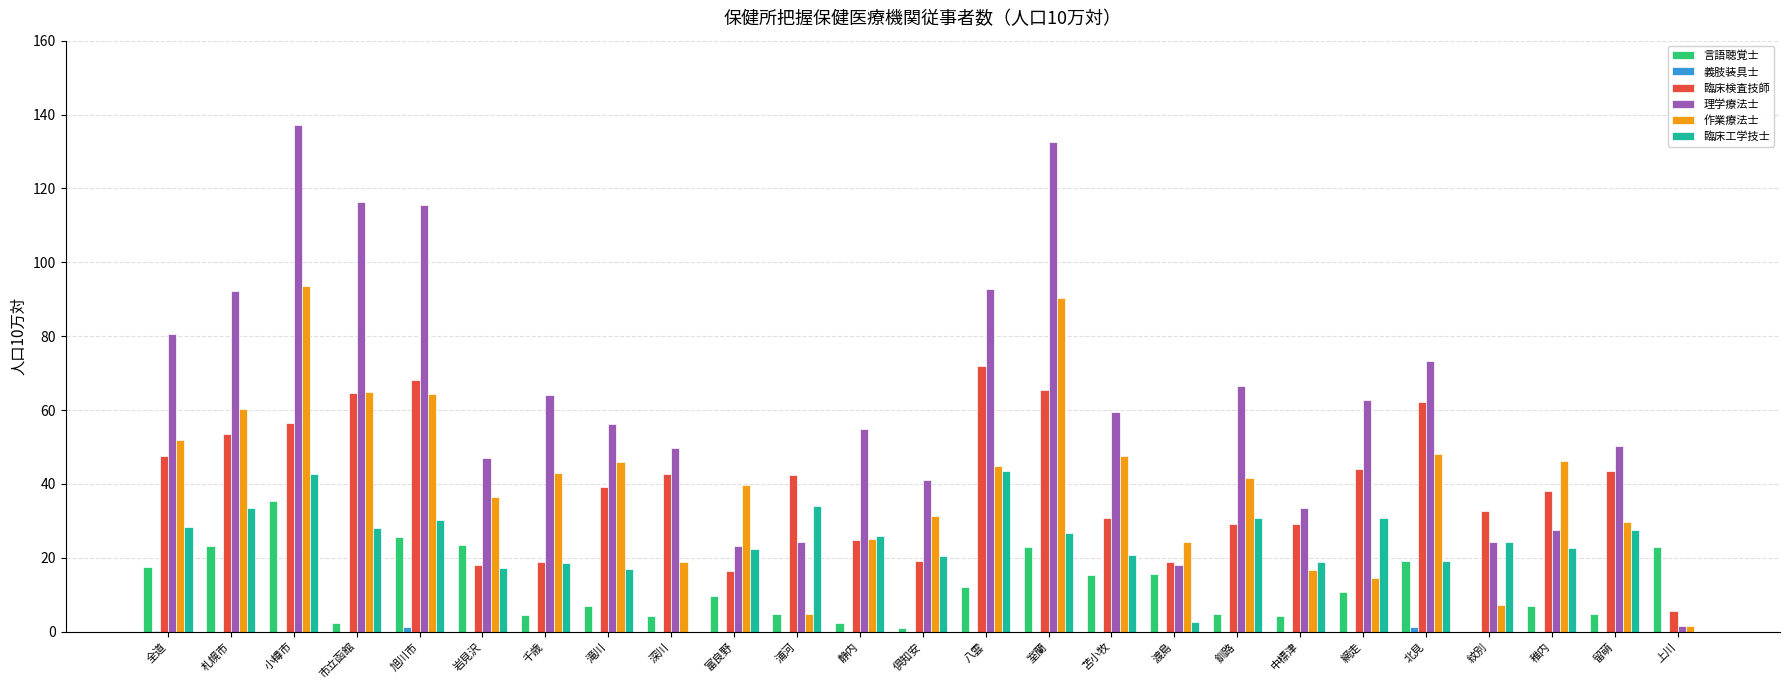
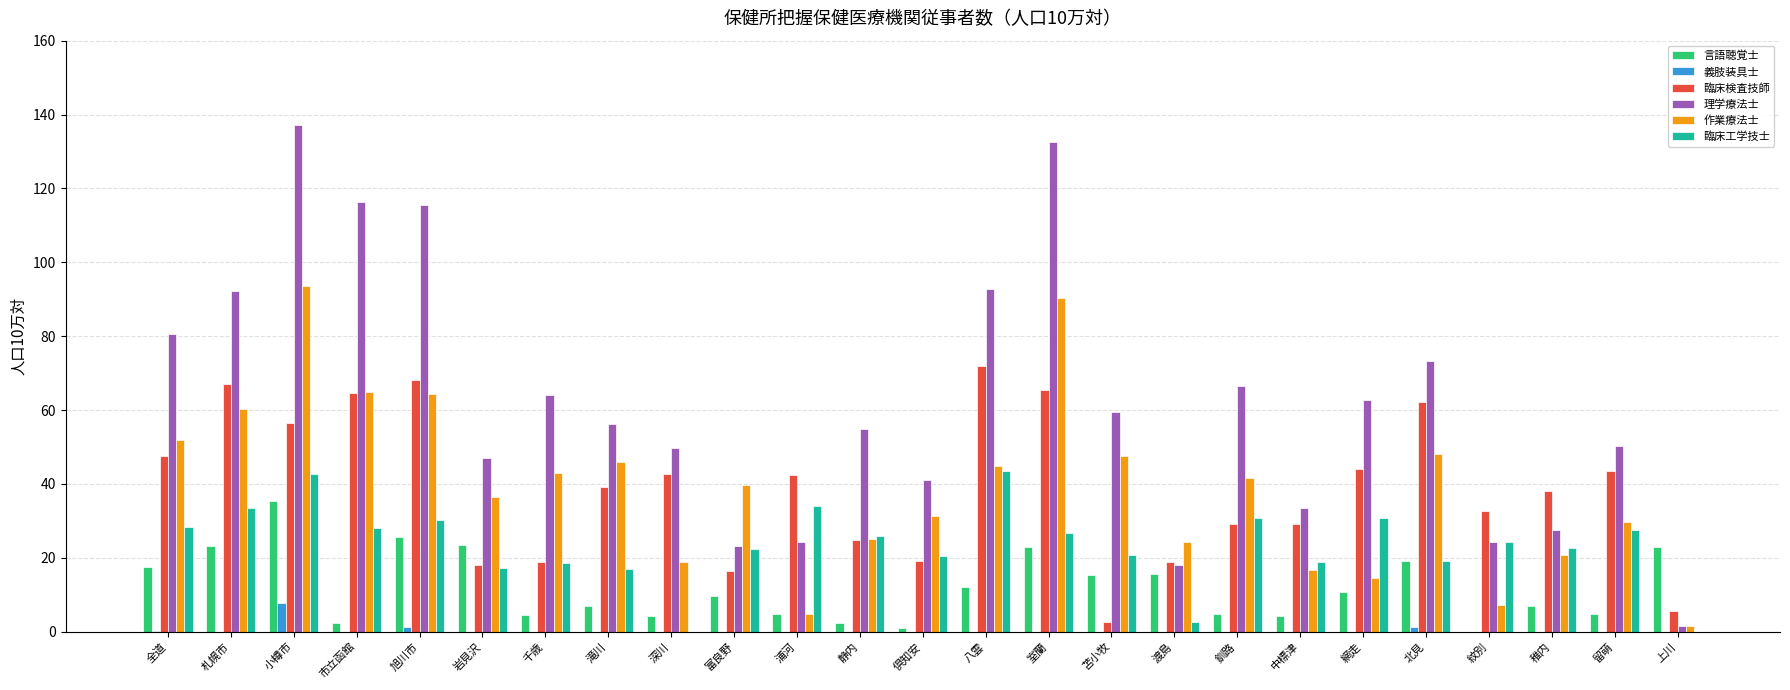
臨床検査技師, 札幌市: 53 -> 67
義肢装具士, 小樽市: 0 -> 8
臨床検査技師, 苫小牧: 31 -> 3
作業療法士, 稚内: 46 -> 21
